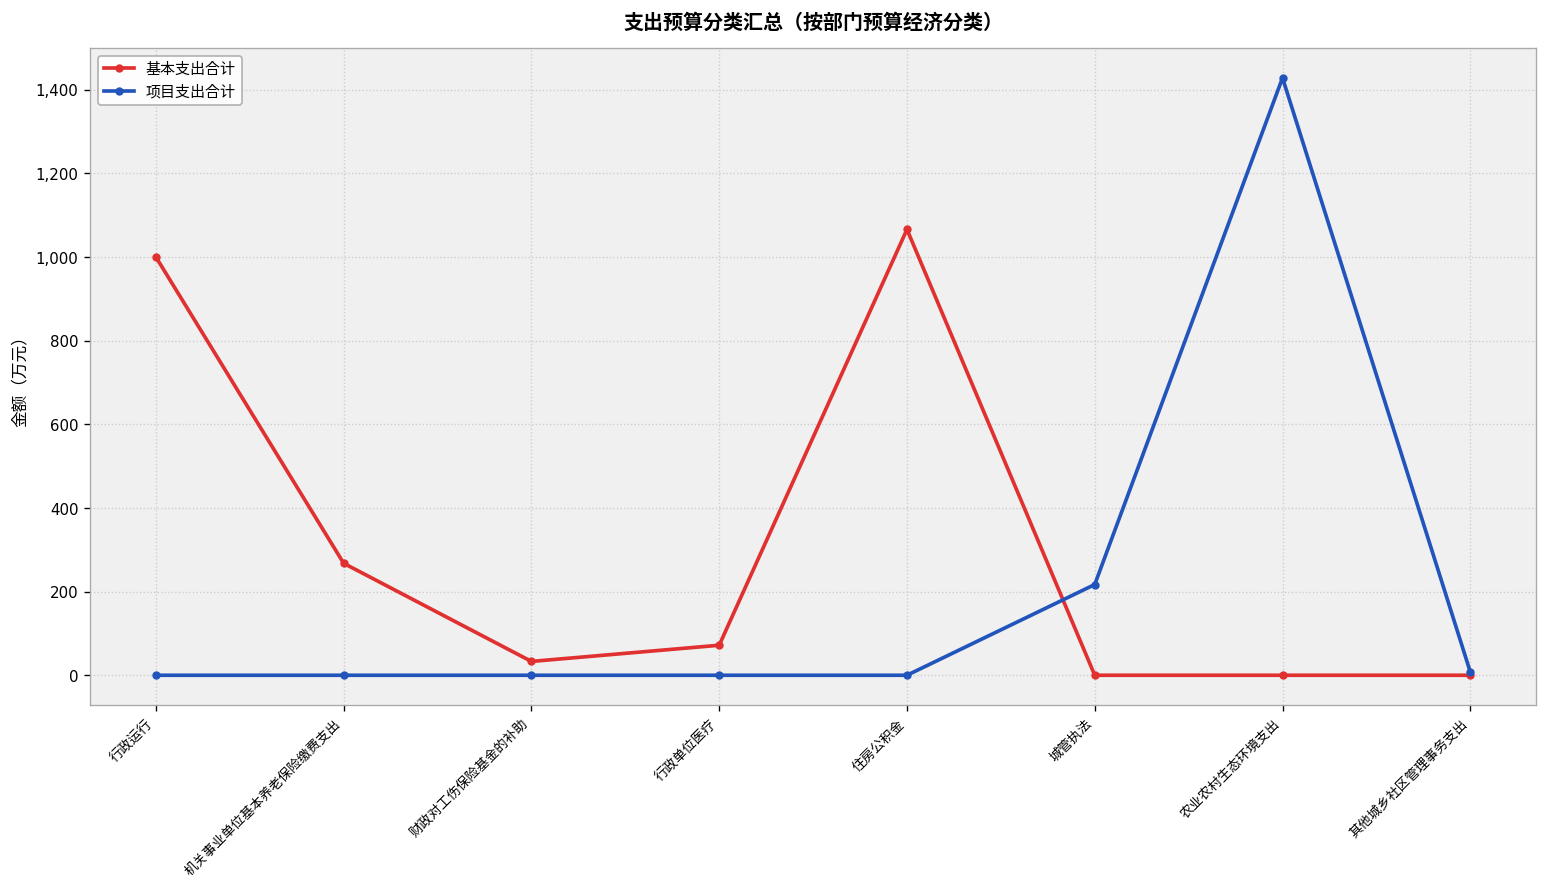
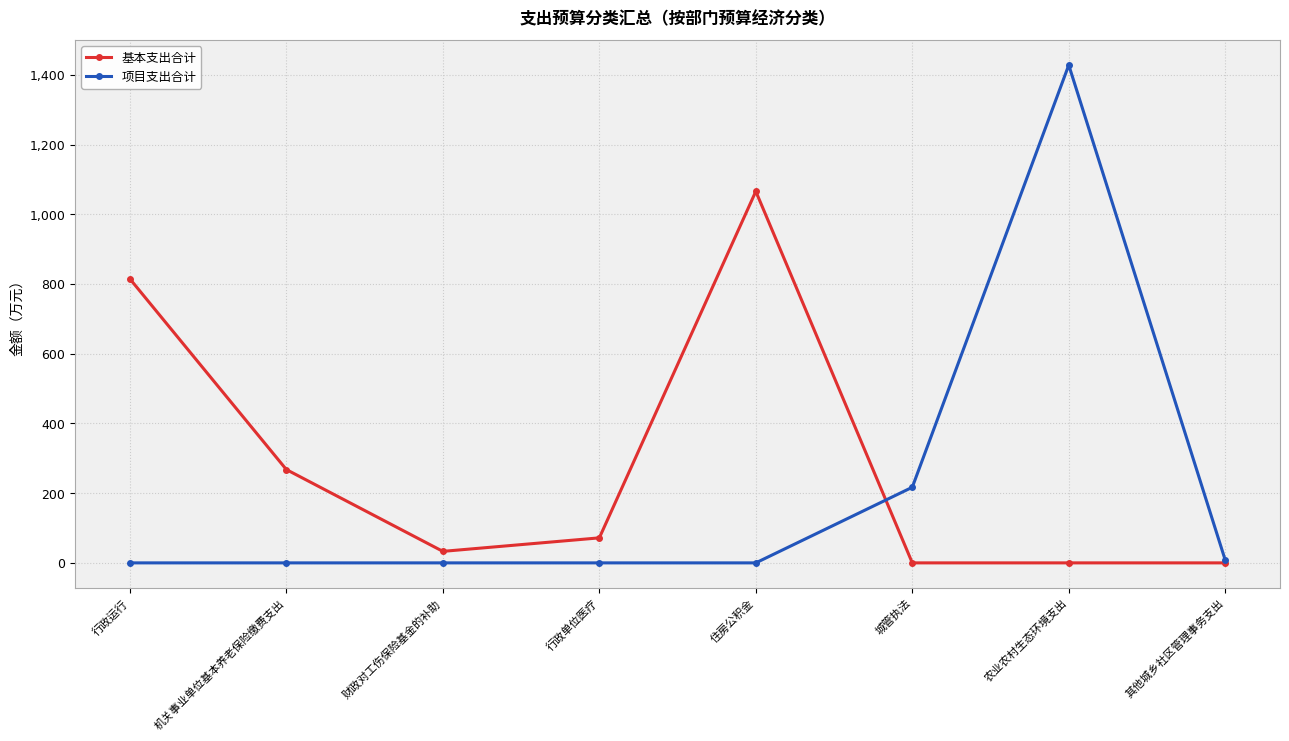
基本支出合计, 行政运行: 1,000 -> 810
